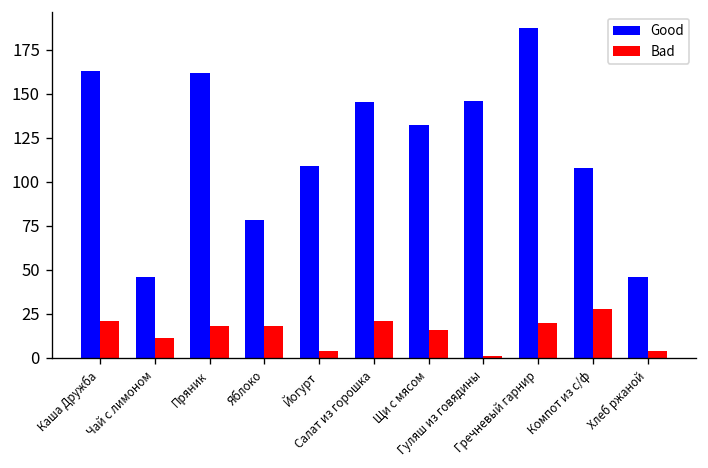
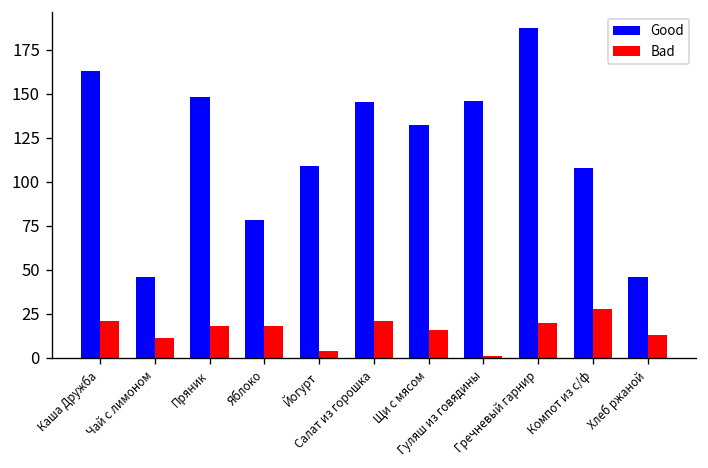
Good, Пряник: 162 -> 148
Bad, Хлеб ржаной: 4 -> 13
